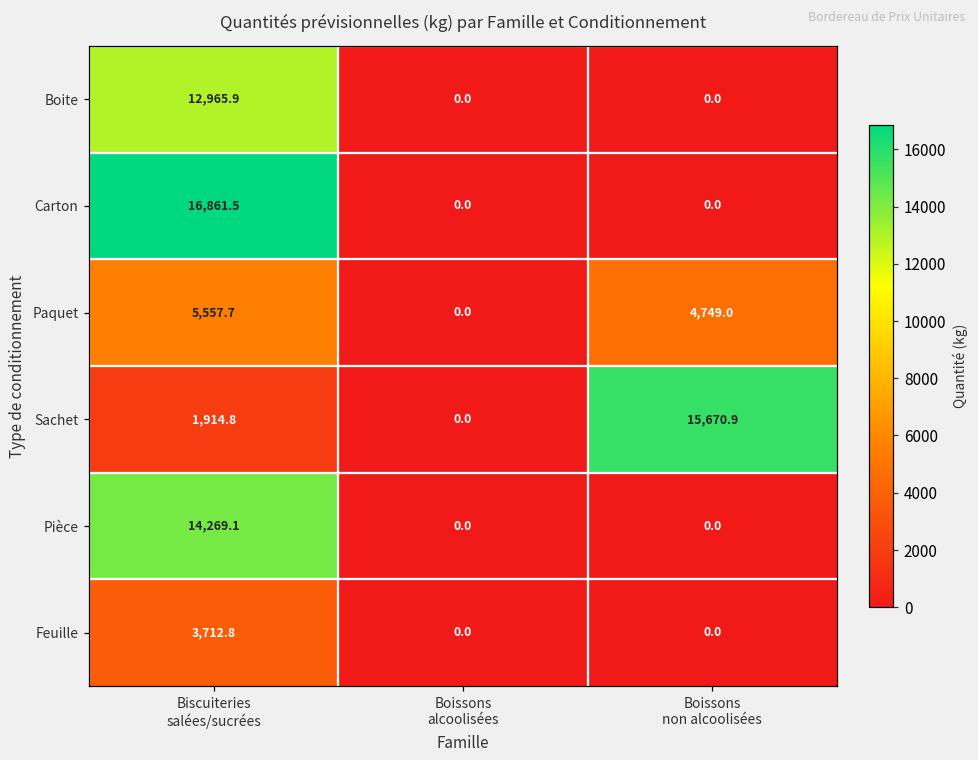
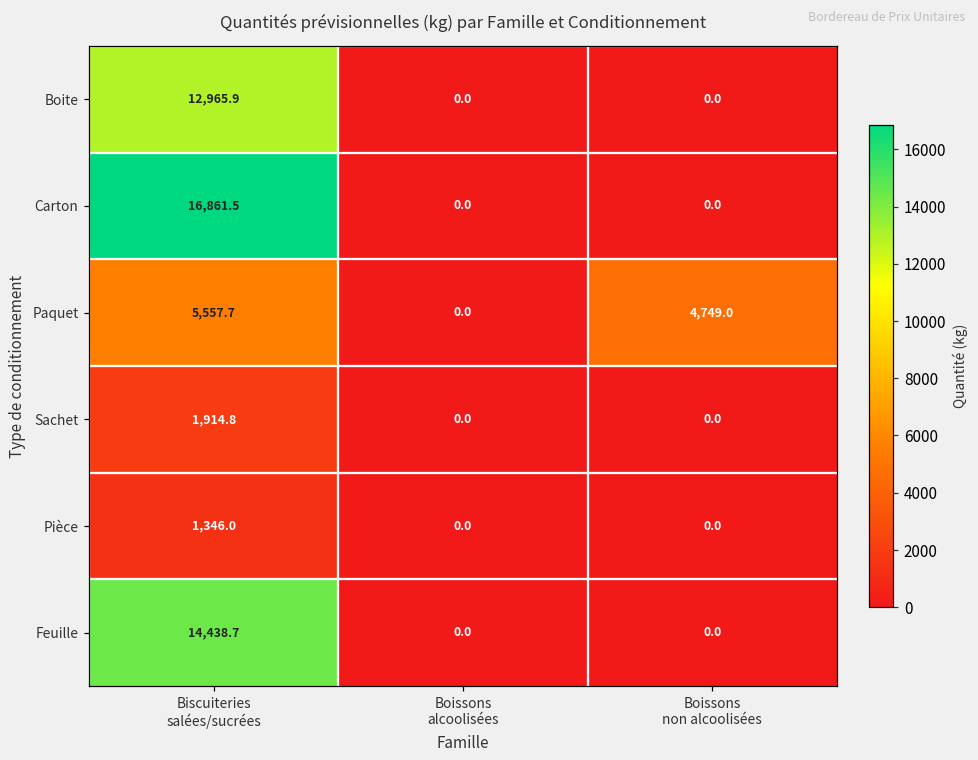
Sachet, Boissons non alcoolisées: 15,670.9 -> 0.0
Pièce, Biscuiteries salées/sucrées: 14,269.1 -> 1,346.0
Feuille, Biscuiteries salées/sucrées: 3,712.8 -> 14,438.7
